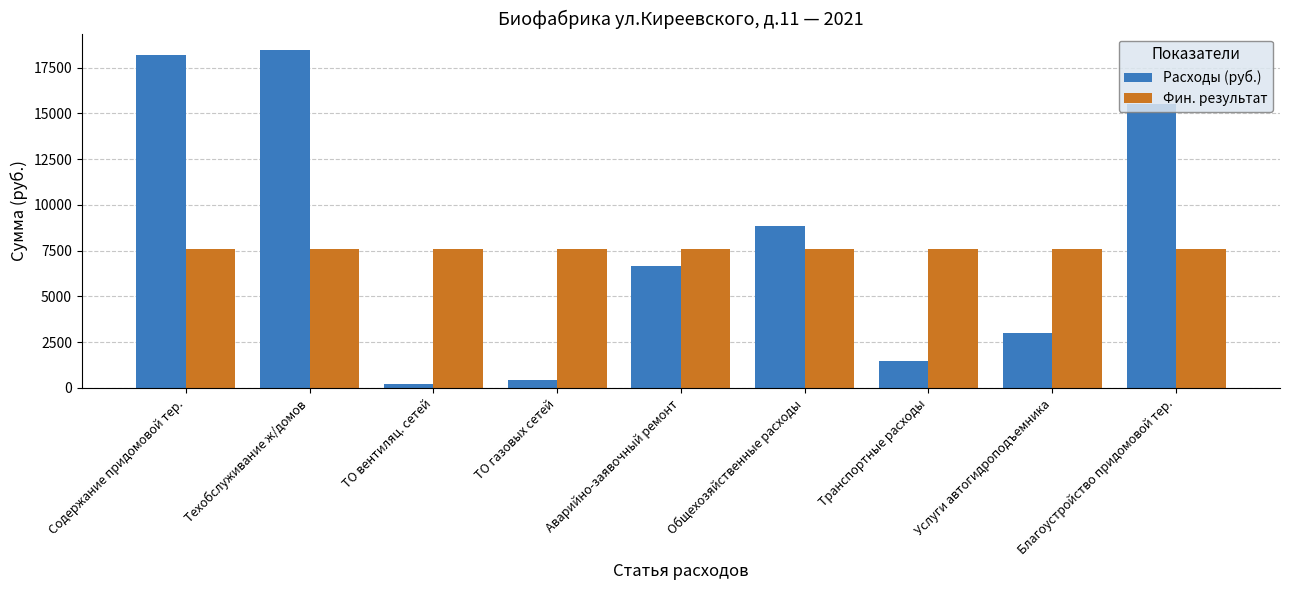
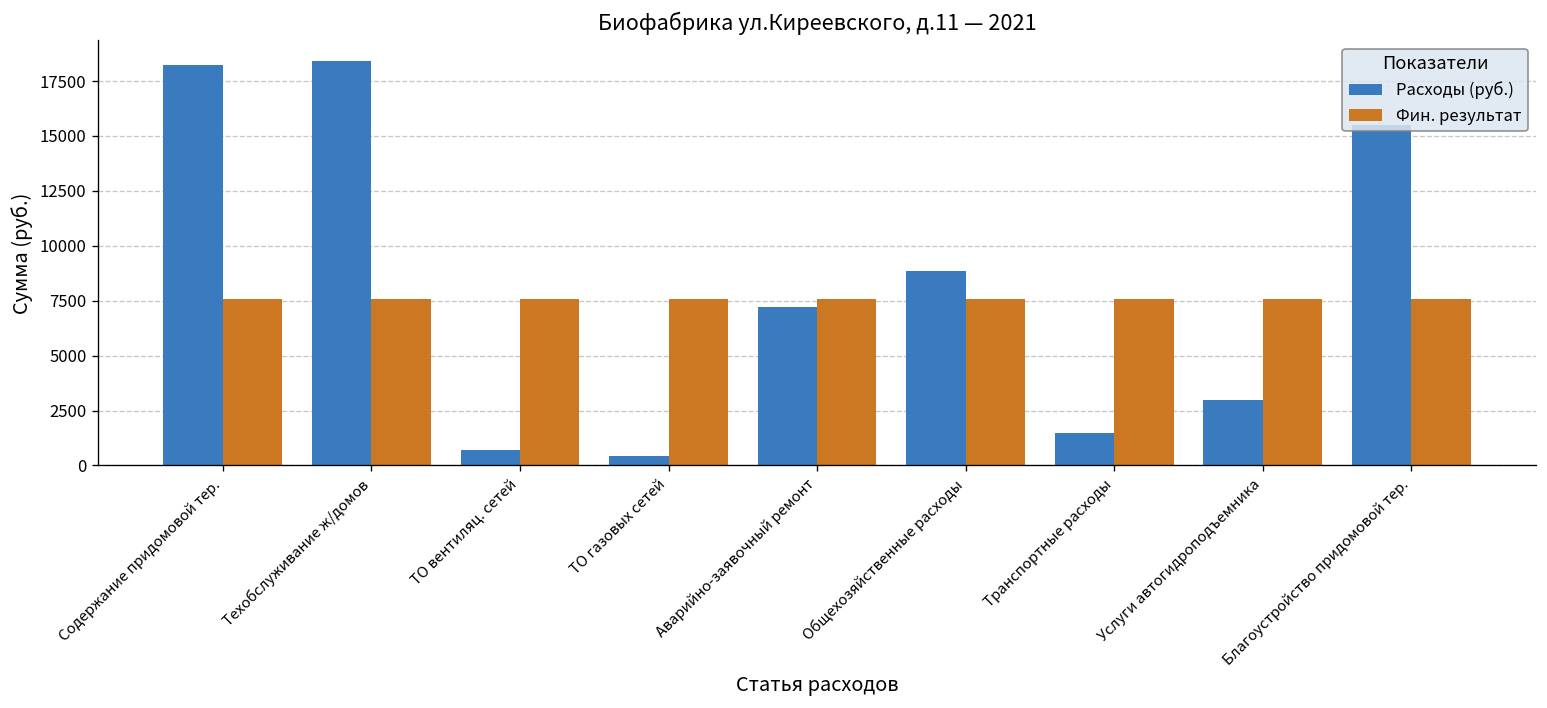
Расходы (руб.), ТО вентиляц. сетей: 200 -> 700
Расходы (руб.), Аварийно-заявочный ремонт: 6600 -> 7200
